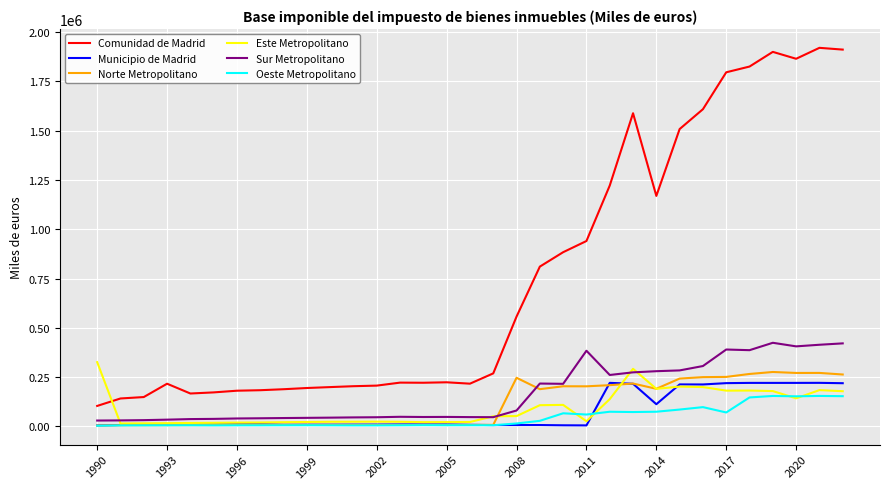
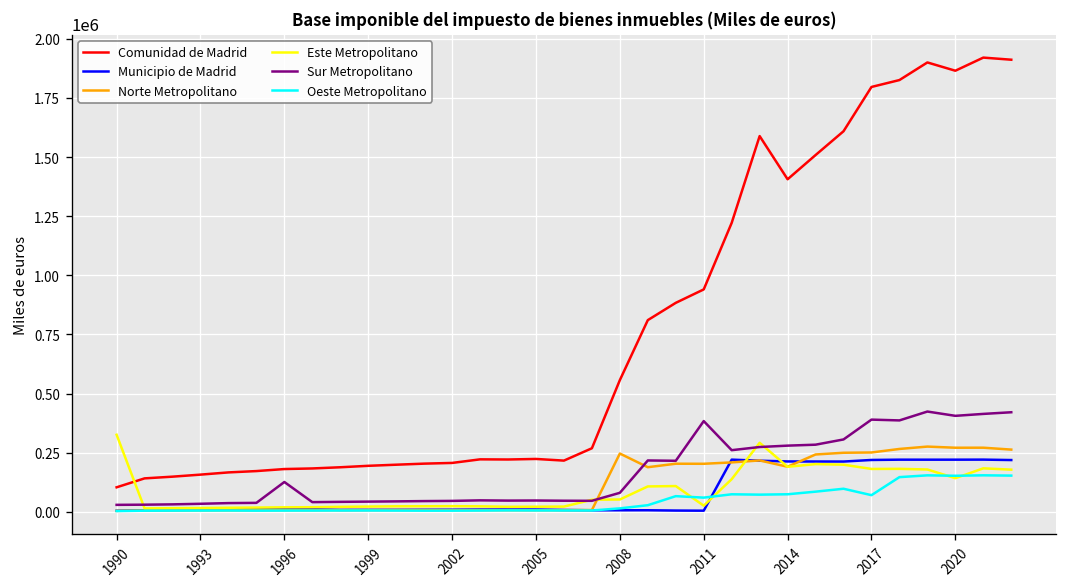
Comunidad de Madrid, 1993: 220000 -> 160000
Sur Metropolitano, 1996: 40000 -> 130000
Comunidad de Madrid, 2014: 1170000 -> 1410000
Municipio de Madrid, 2014: 110000 -> 210000
